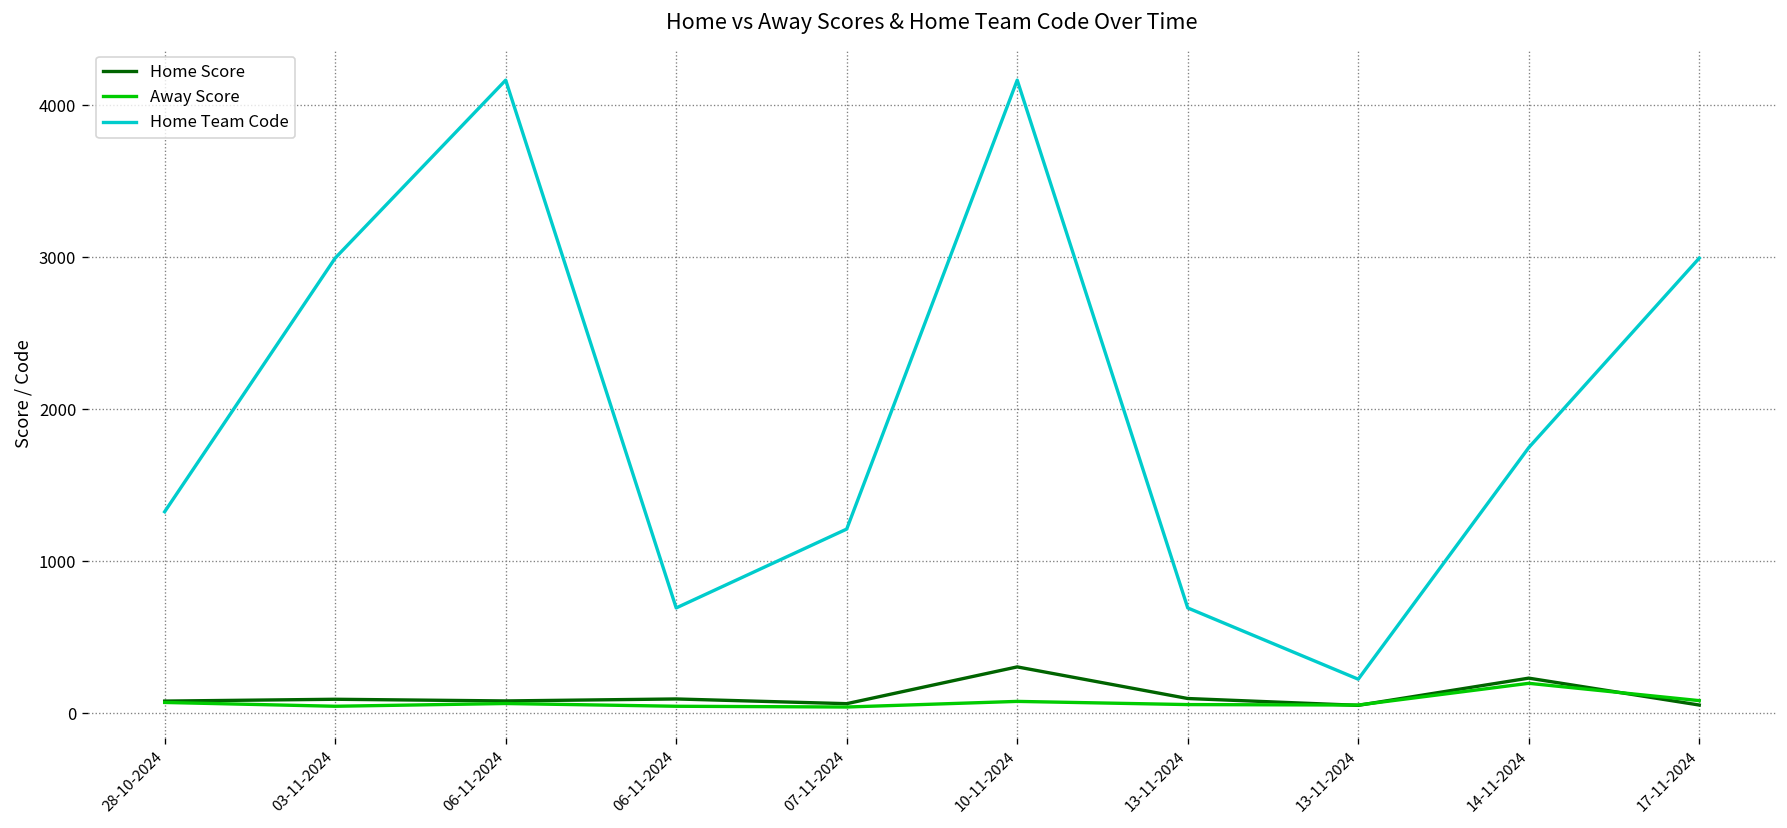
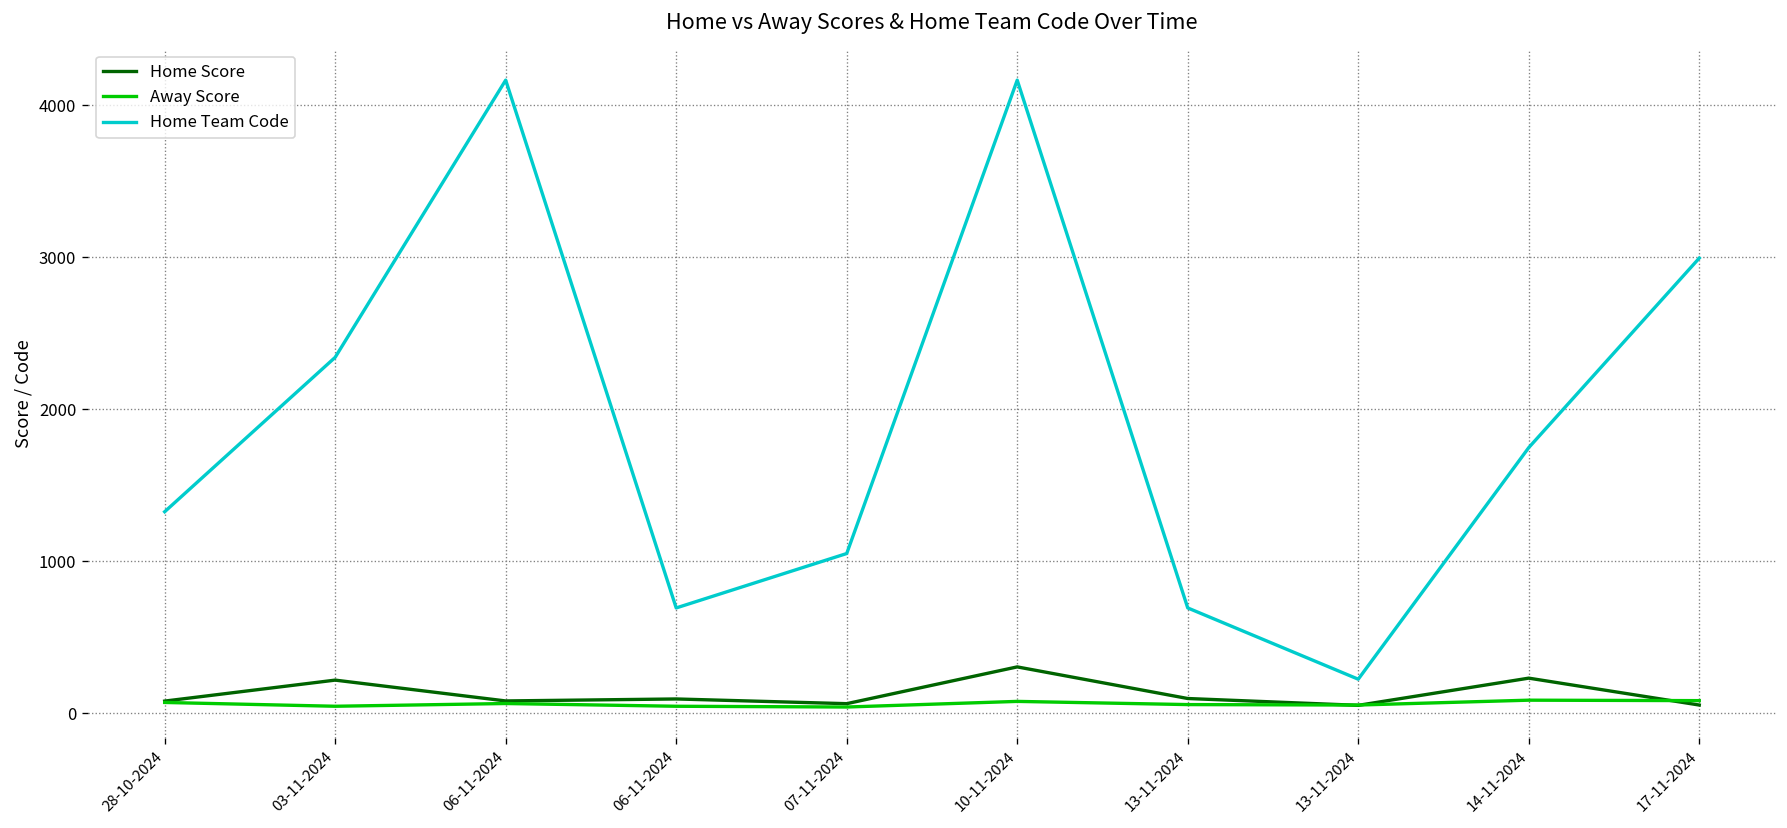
Home Score, 03-11-2024: 90 -> 220
Home Team Code, 03-11-2024: 3000 -> 2340
Home Team Code, 07-11-2024: 1210 -> 1050
Away Score, 14-11-2024: 200 -> 90
